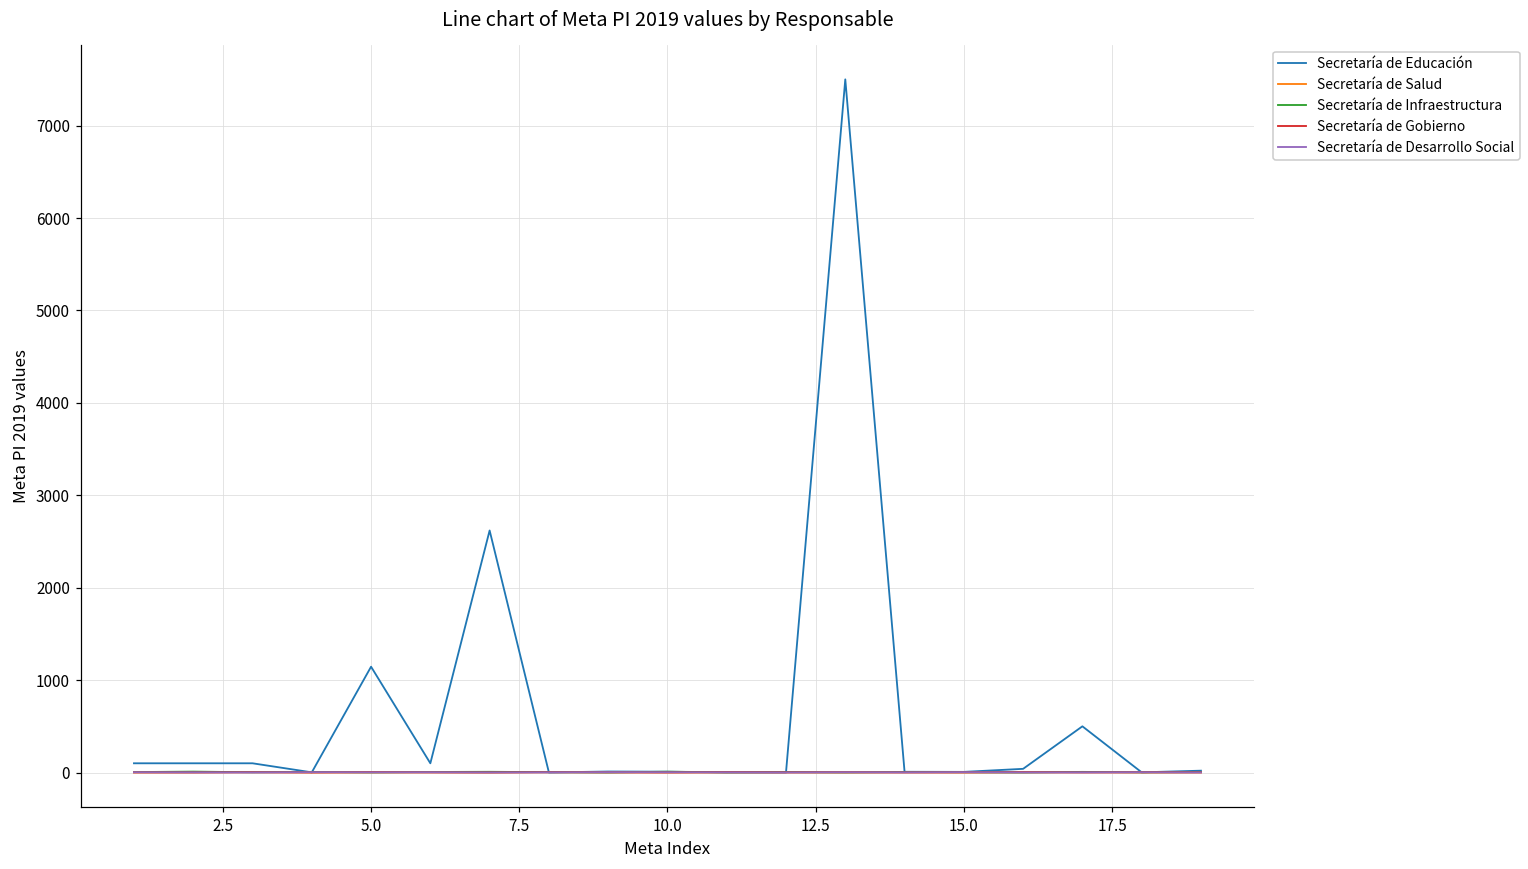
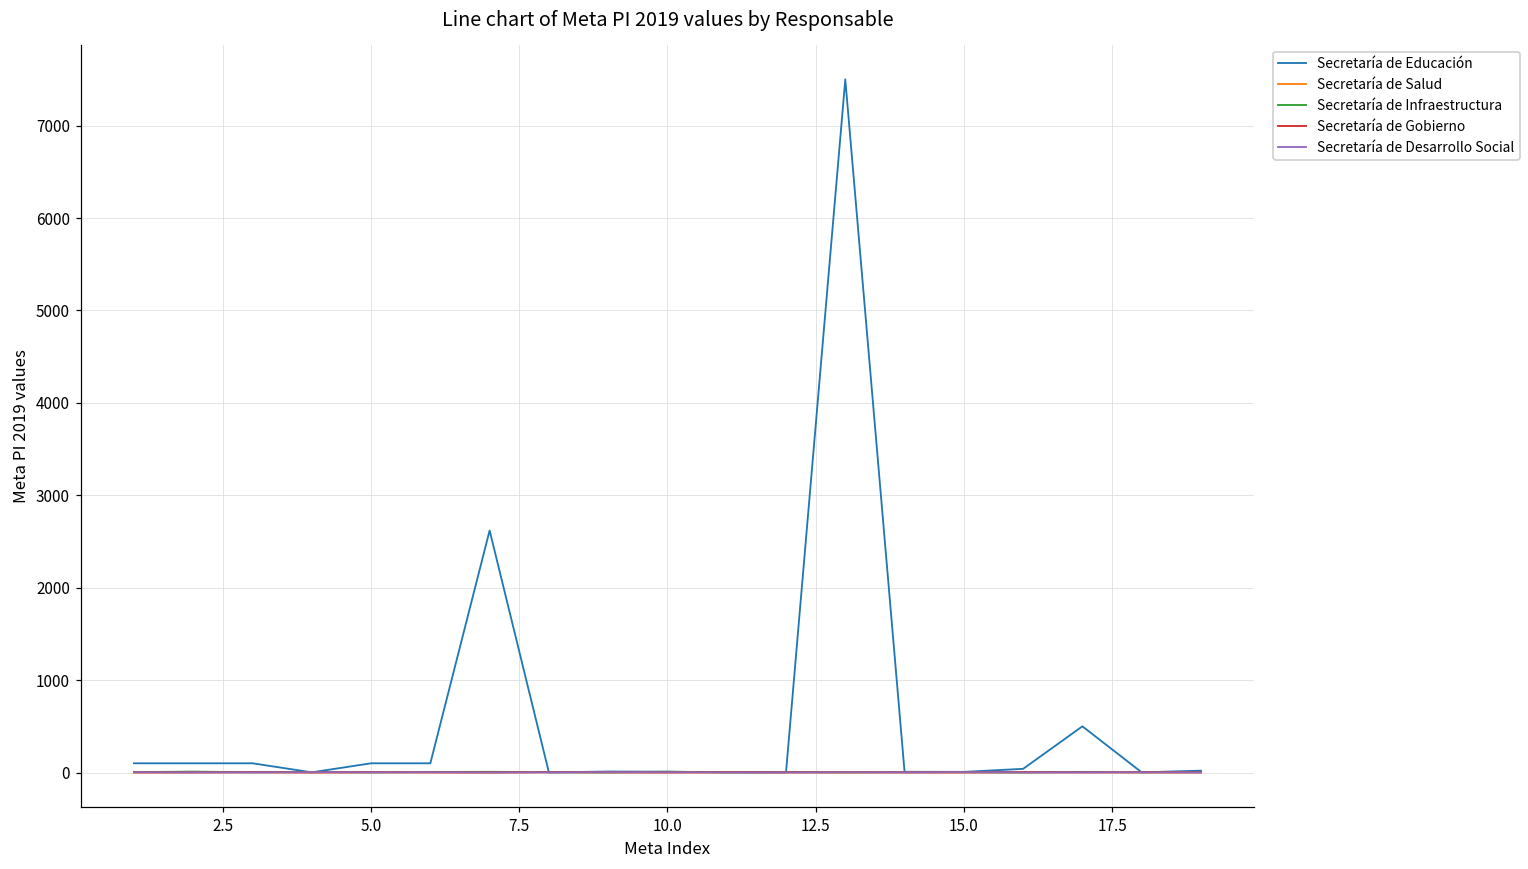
Secretaría de Educación, 5.0: 1100 -> 100
